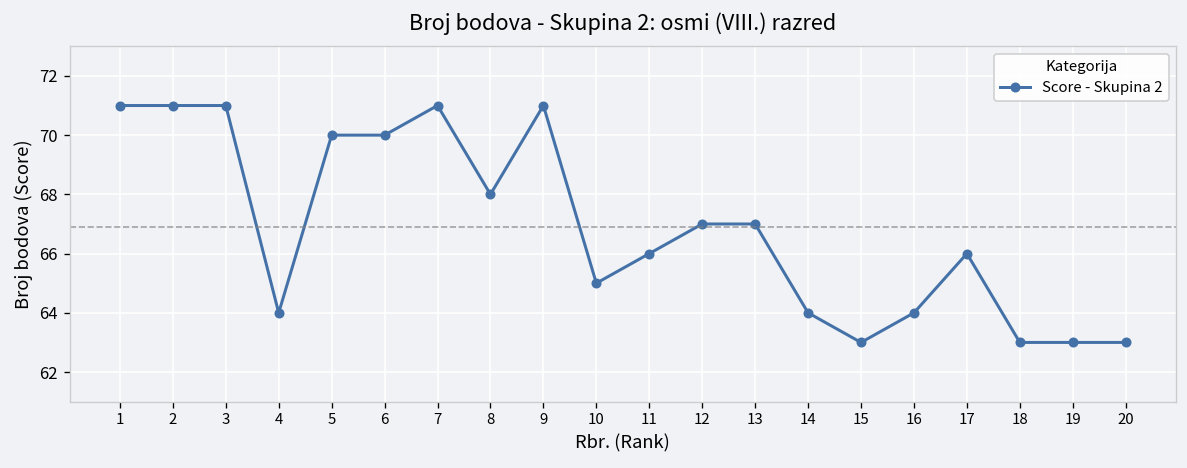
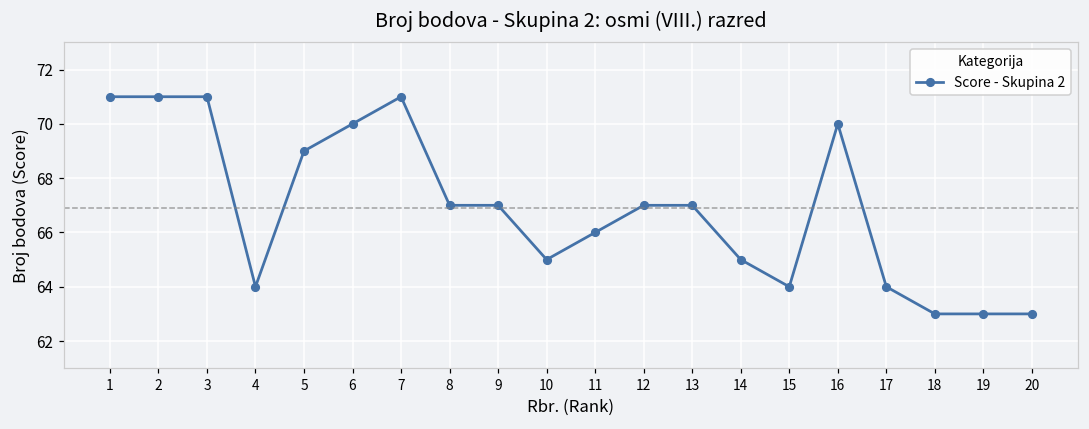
5: 70 -> 69
8: 68 -> 67
9: 71 -> 67
14: 64 -> 65
15: 63 -> 64
16: 64 -> 70
17: 66 -> 64
